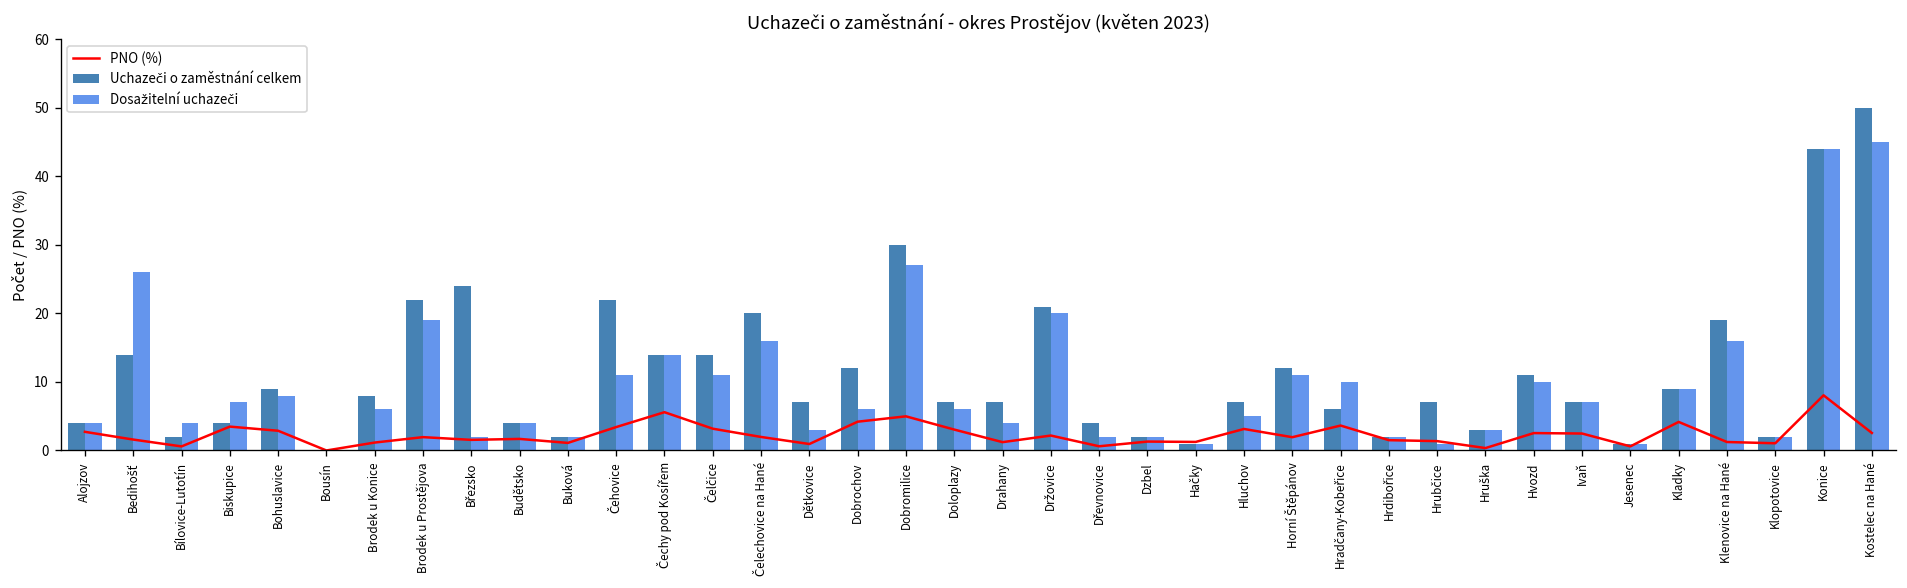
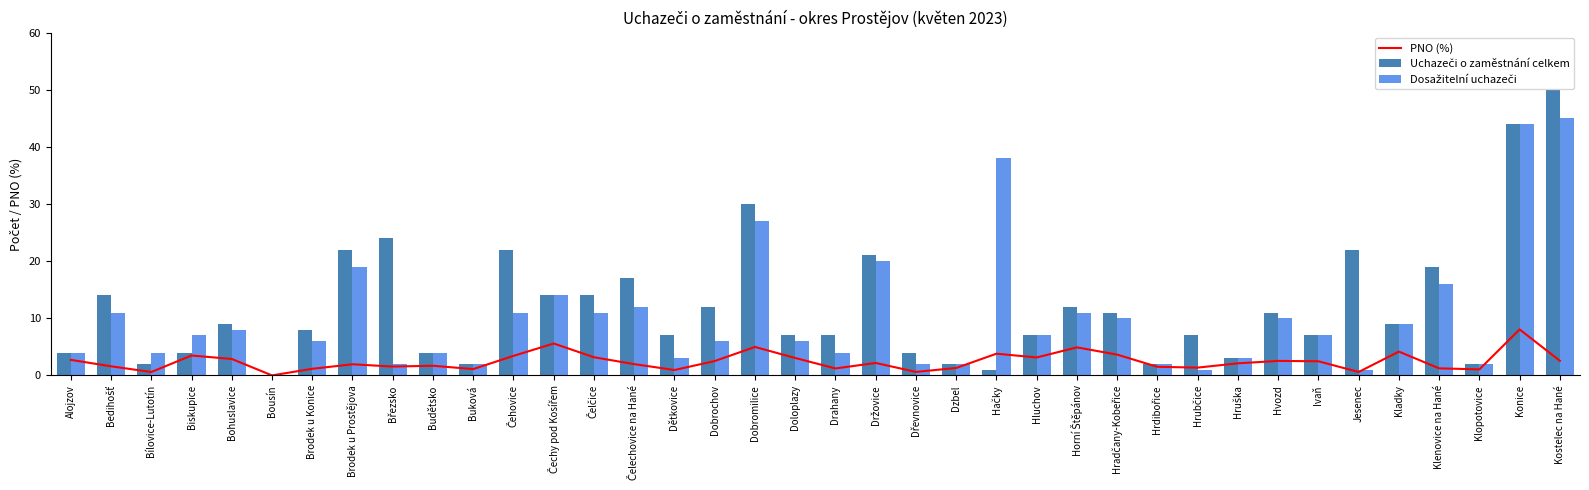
Dosažitelní uchazeči, Bedihošť: 26 -> 11
Uchazeči o zaměstnání celkem, Čelechovice na Hané: 20 -> 17
Dosažitelní uchazeči, Čelechovice na Hané: 16 -> 12
PNO (%), Dobrochov: 4 -> 3
PNO (%), Hačky: 1 -> 4
Dosažitelní uchazeči, Hačky: 1 -> 38
Dosažitelní uchazeči, Hluchov: 5 -> 7
PNO (%), Horní Štěpánov: 2 -> 5
Uchazeči o zaměstnání celkem, Hradčany-Kobeřice: 6 -> 11
PNO (%), Hruška: 0 -> 2
Uchazeči o zaměstnání celkem, Jesenec: 1 -> 22
